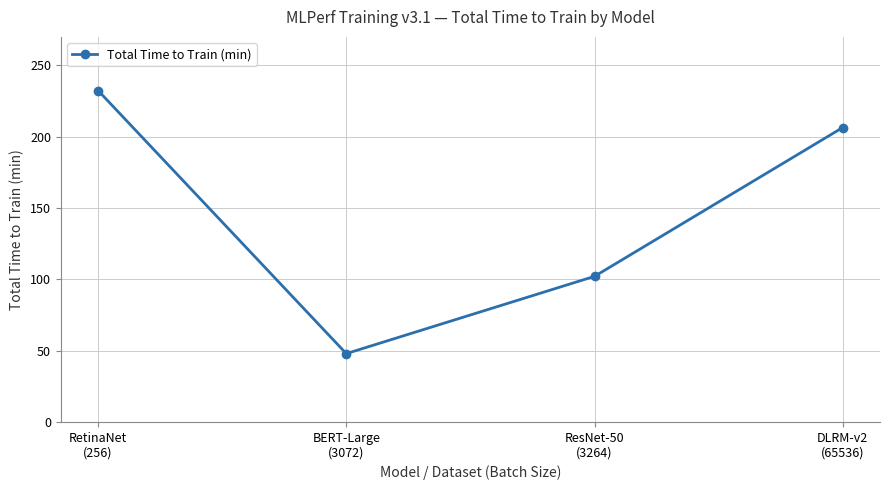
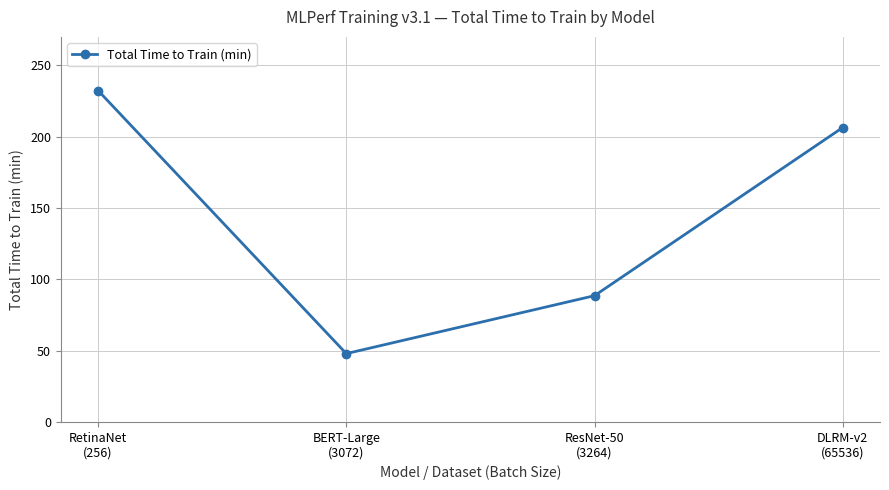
ResNet-50 (3264): 102 -> 89
